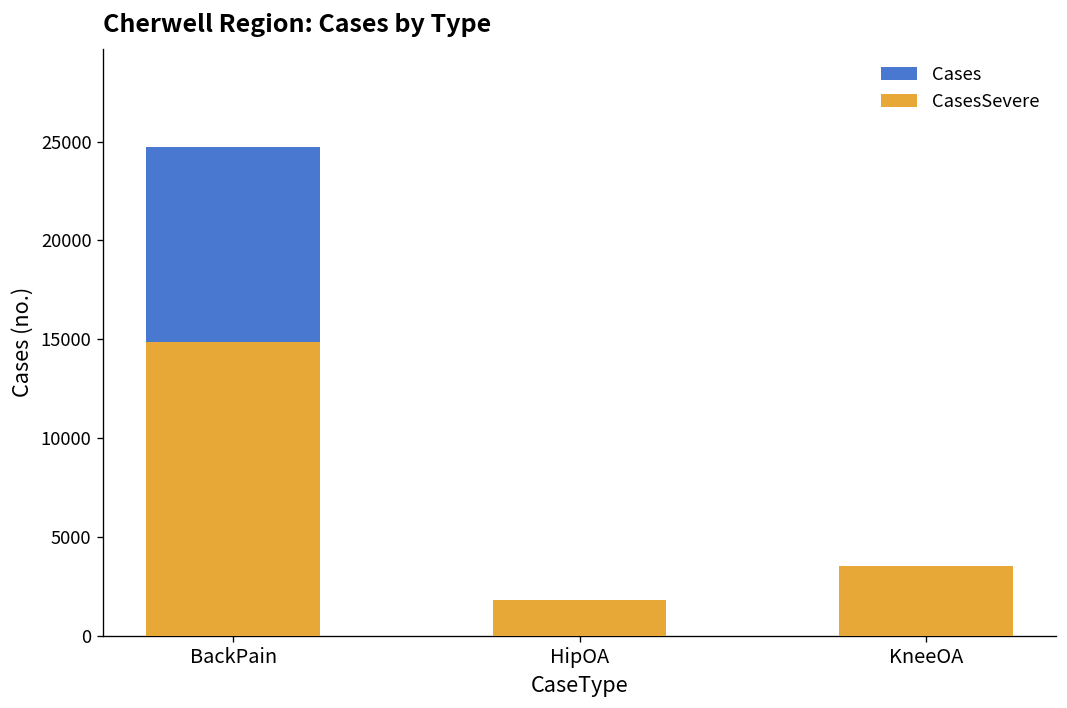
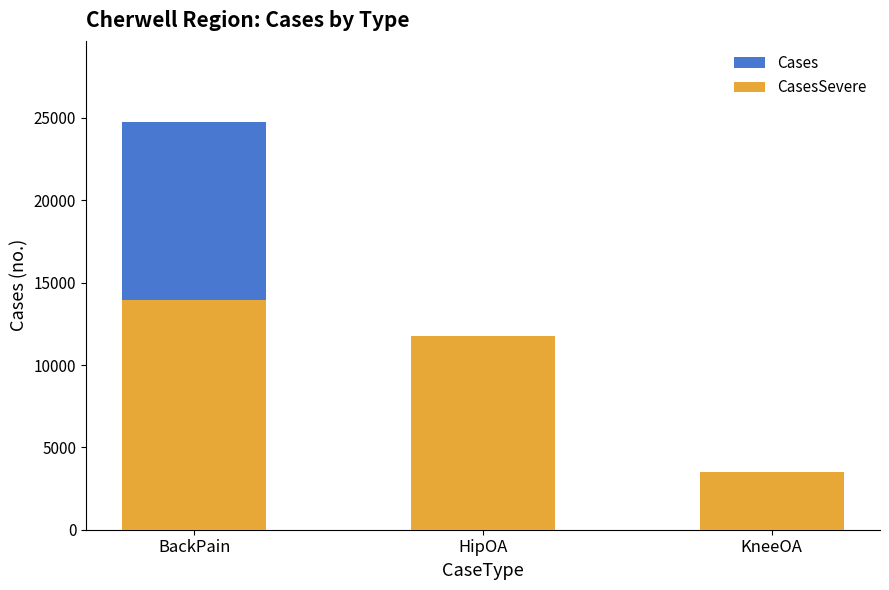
CasesSevere, BackPain: 14800 -> 14000
CasesSevere, HipOA: 1800 -> 11800
